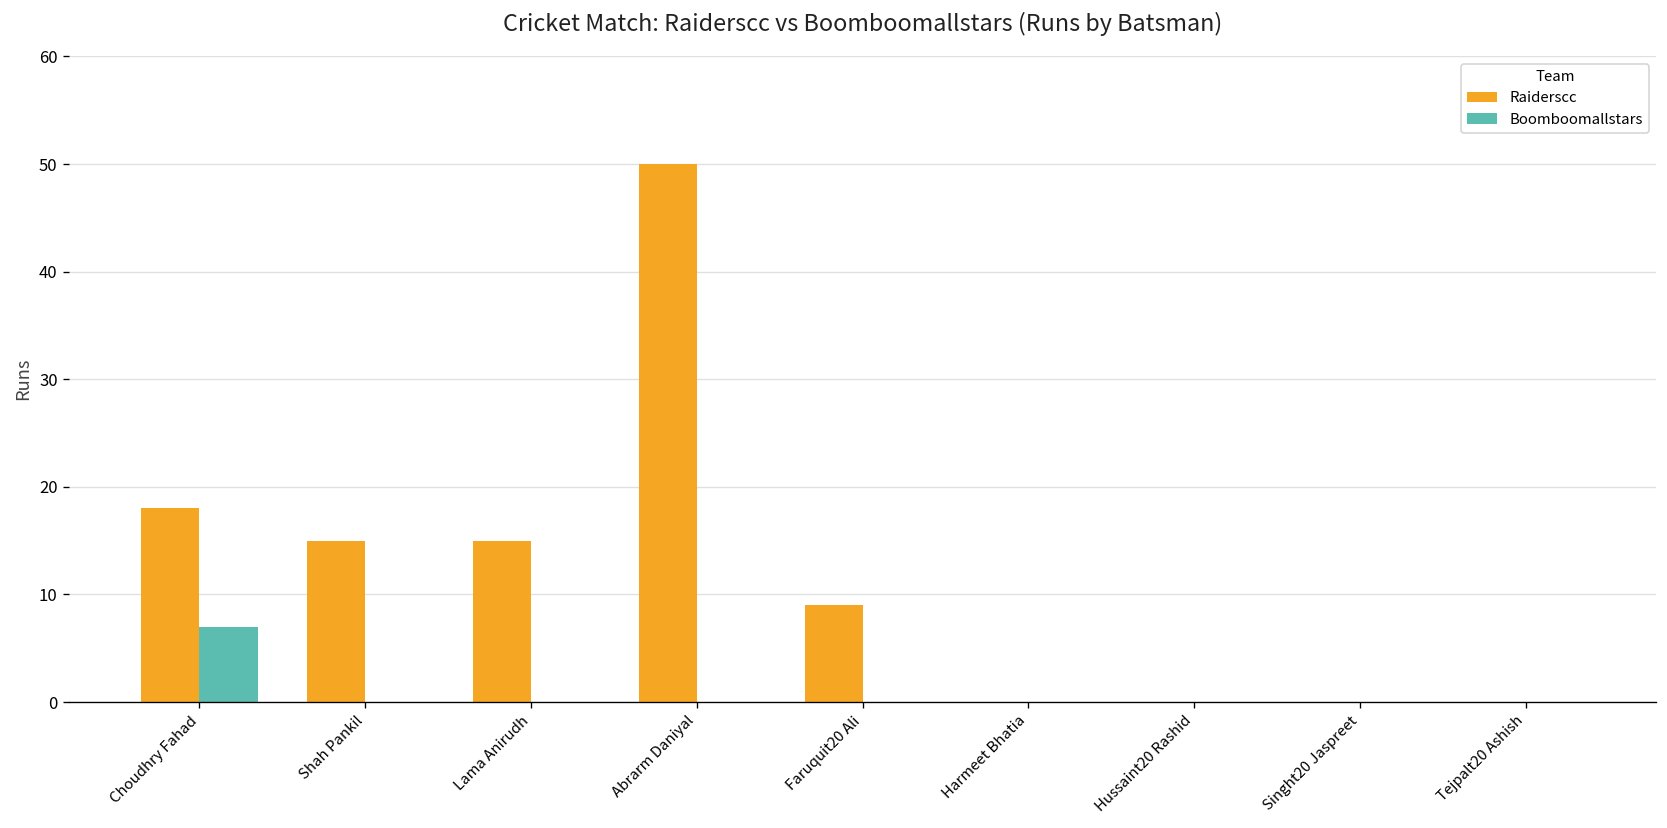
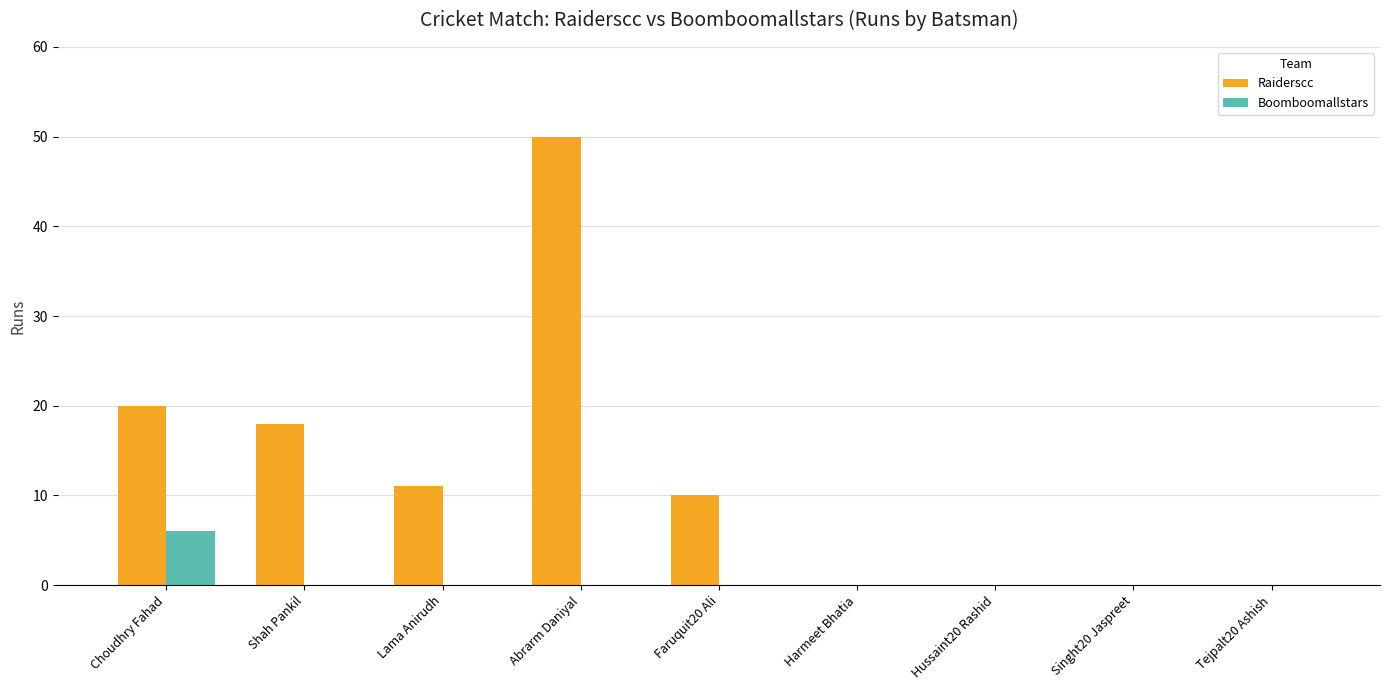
Raiderscc, Choudhry Fahad: 18 -> 20
Boomboomallstars, Choudhry Fahad: 7 -> 6
Raiderscc, Shah Pankil: 15 -> 18
Raiderscc, Lama Anirudh: 15 -> 11
Raiderscc, Faruquit20 Ali: 9 -> 10
